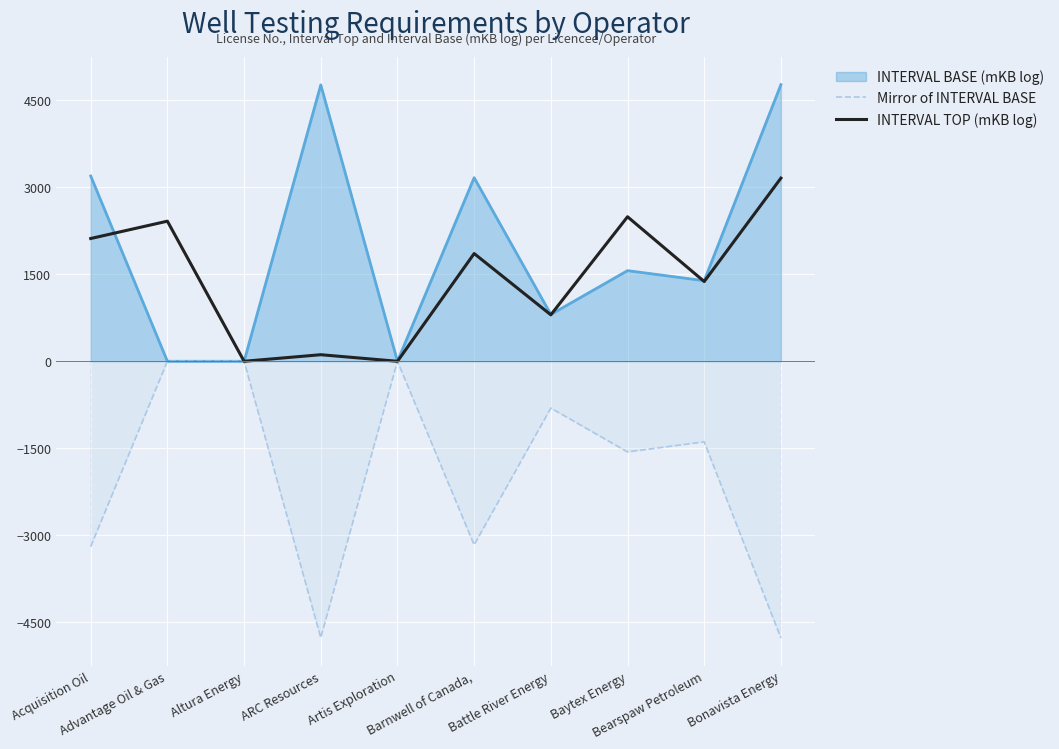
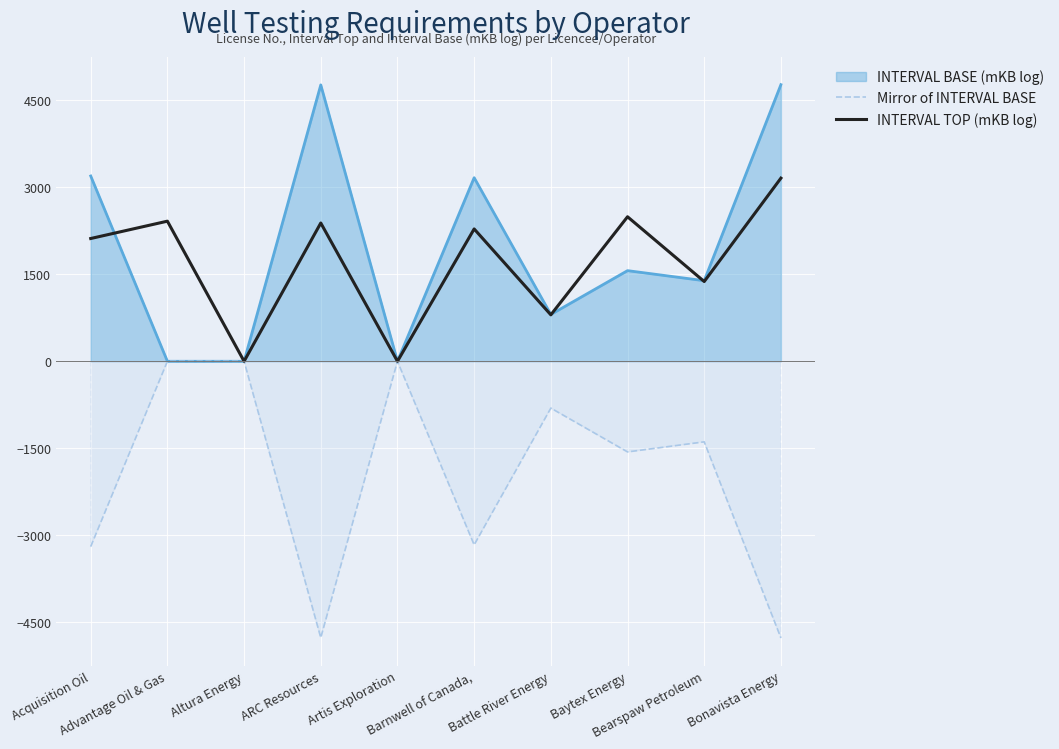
INTERVAL TOP (mKB log), ARC Resources: 100 -> 2400
INTERVAL TOP (mKB log), Barnwell of Canada,: 1900 -> 2300
